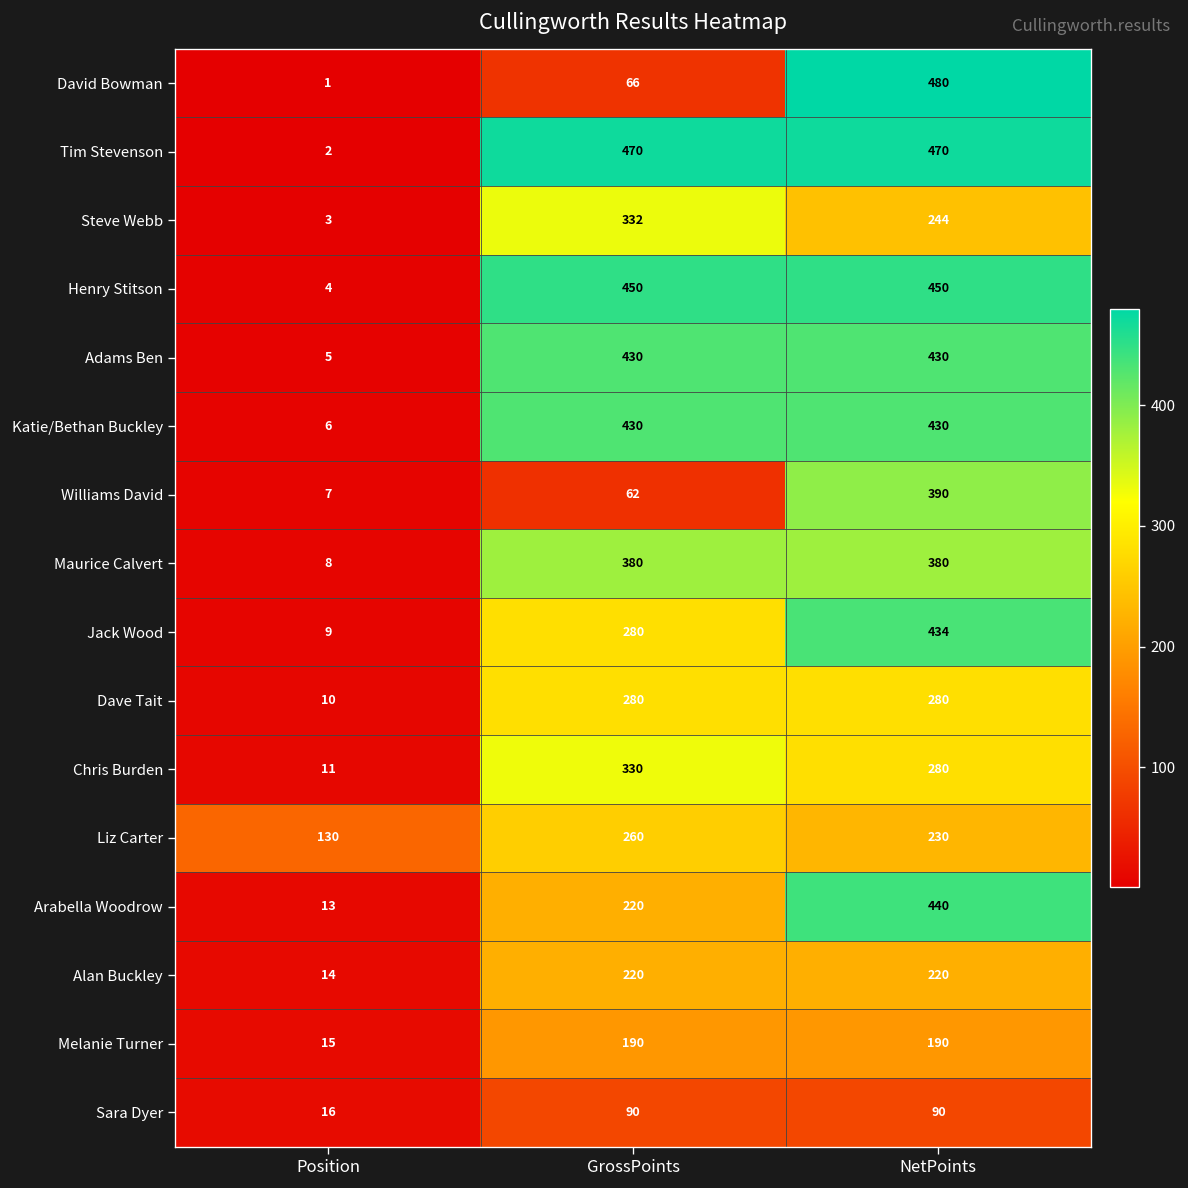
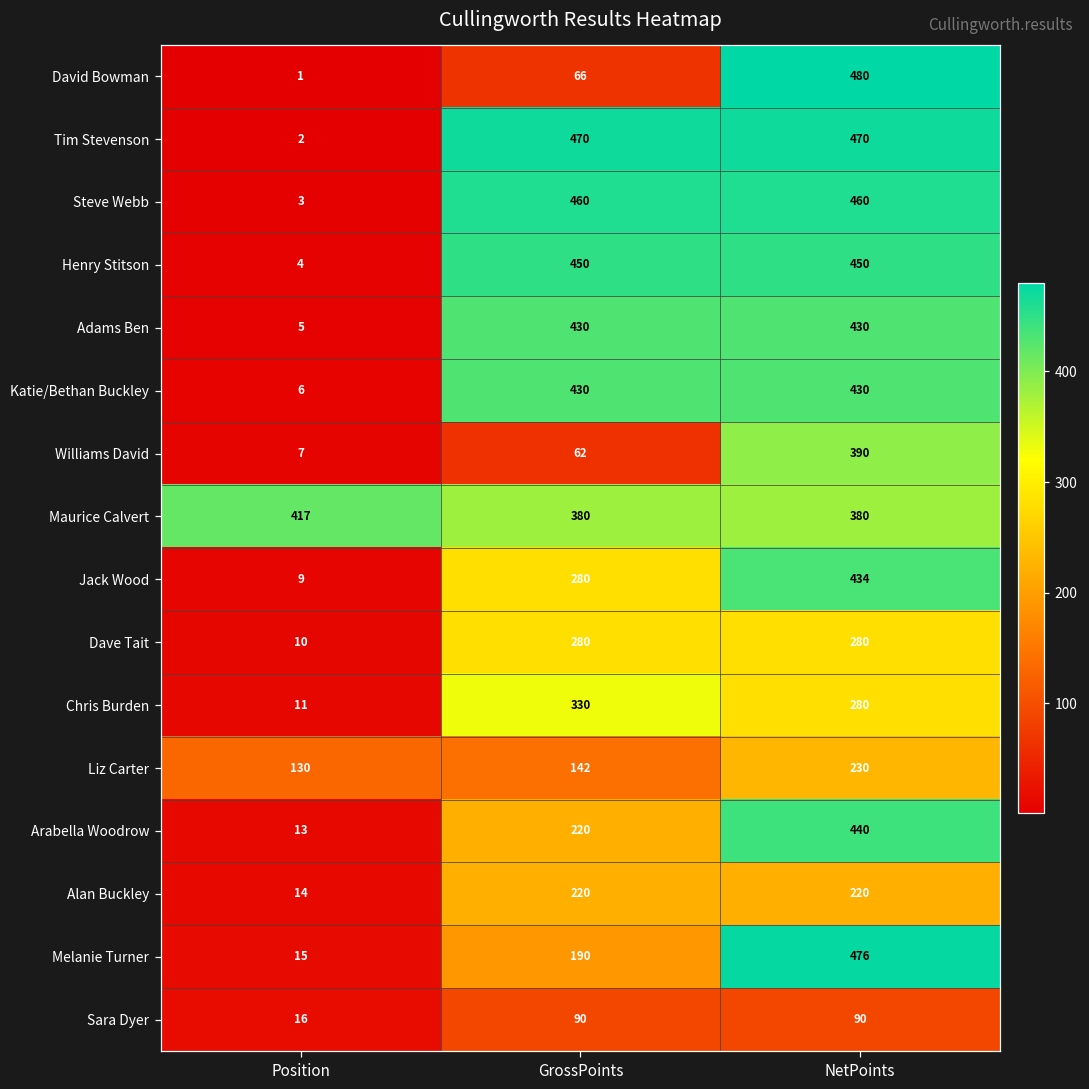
Steve Webb, GrossPoints: 332 -> 460
Steve Webb, NetPoints: 244 -> 460
Maurice Calvert, Position: 8 -> 417
Liz Carter, GrossPoints: 260 -> 142
Melanie Turner, NetPoints: 190 -> 476
